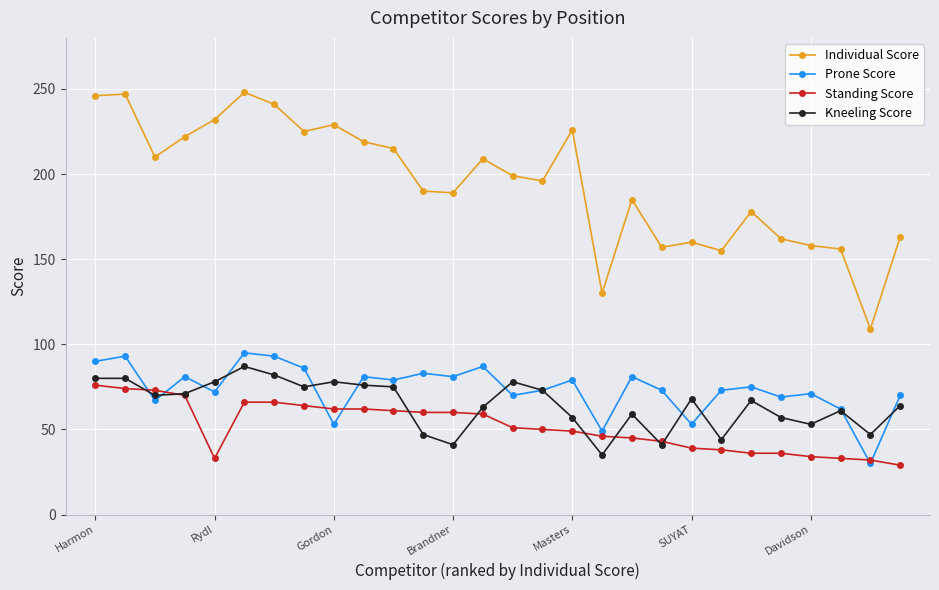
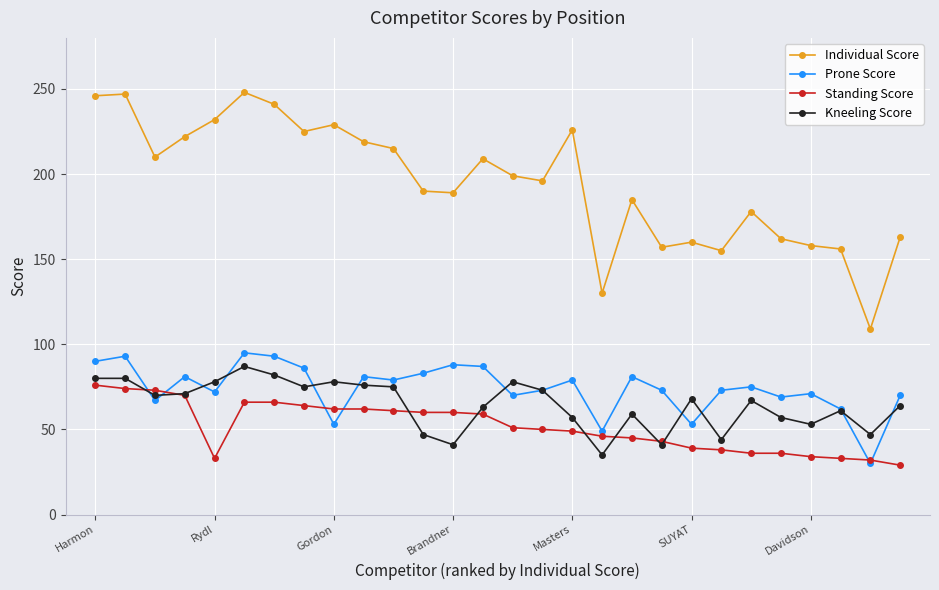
Prone Score, Brandner: 81 -> 88
